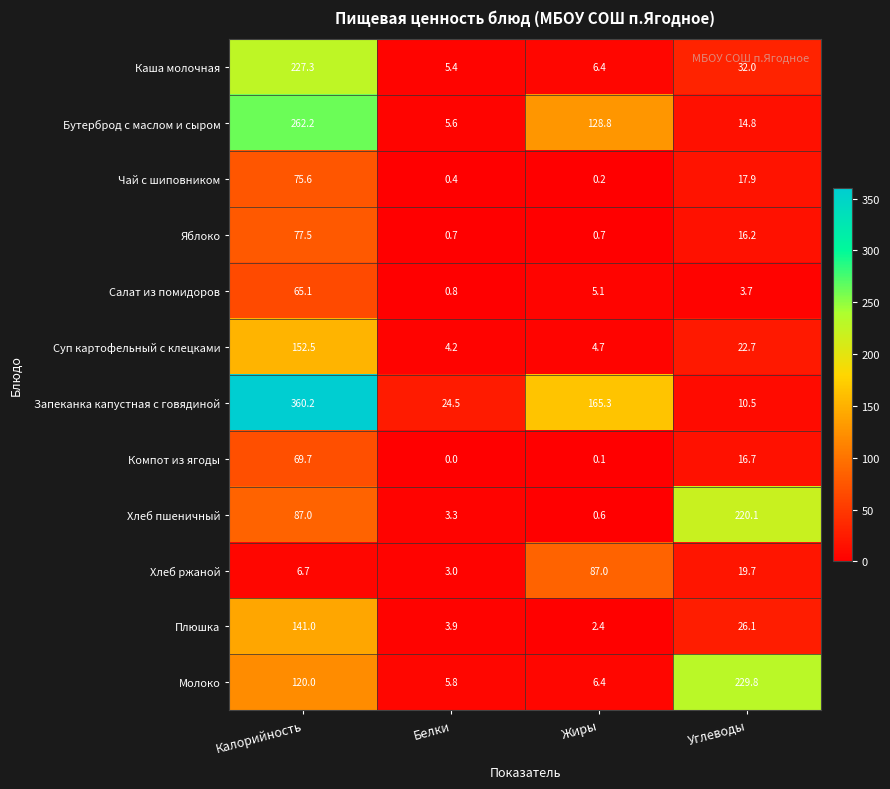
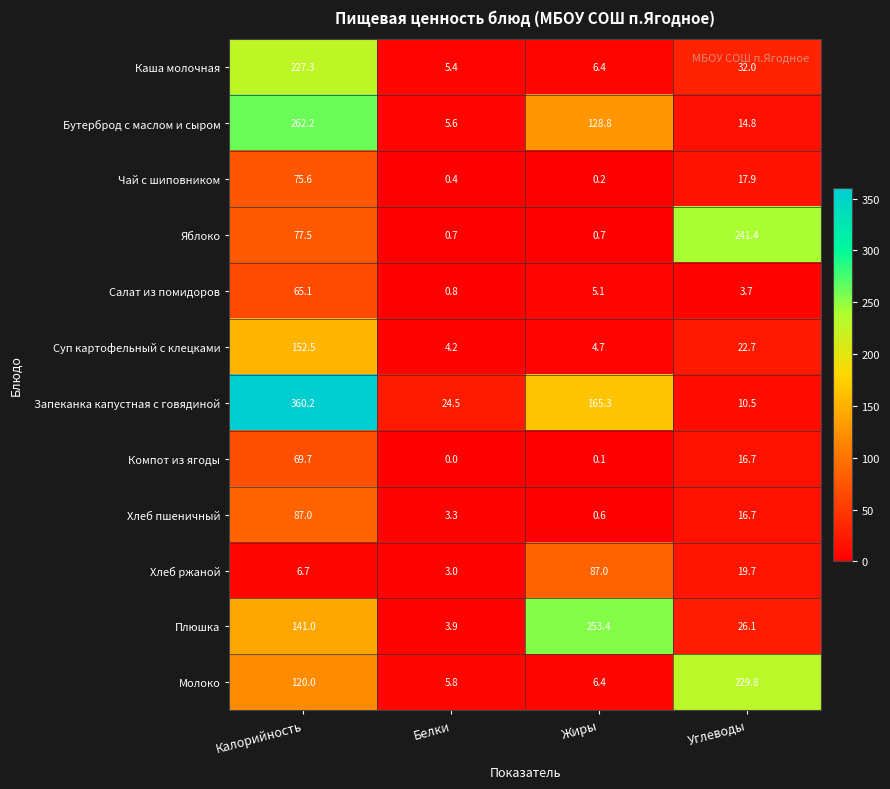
Яблоко, Углеводы: 16.2 -> 241.4
Хлеб пшеничный, Углеводы: 220.1 -> 16.7
Плюшка, Жиры: 2.4 -> 253.4
